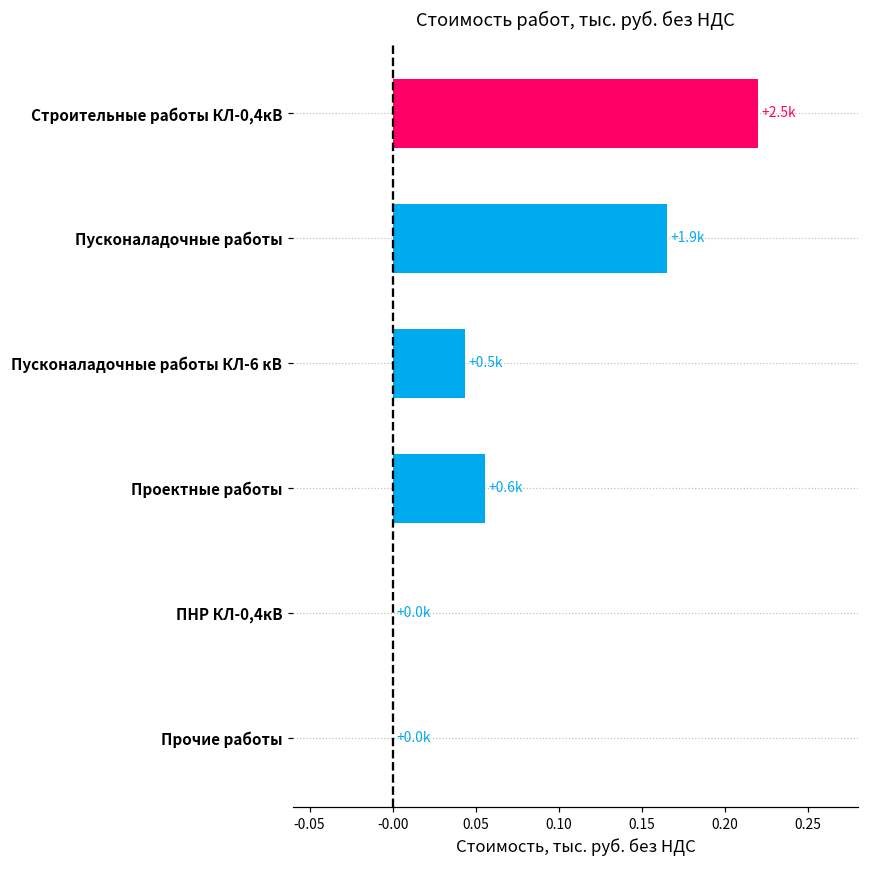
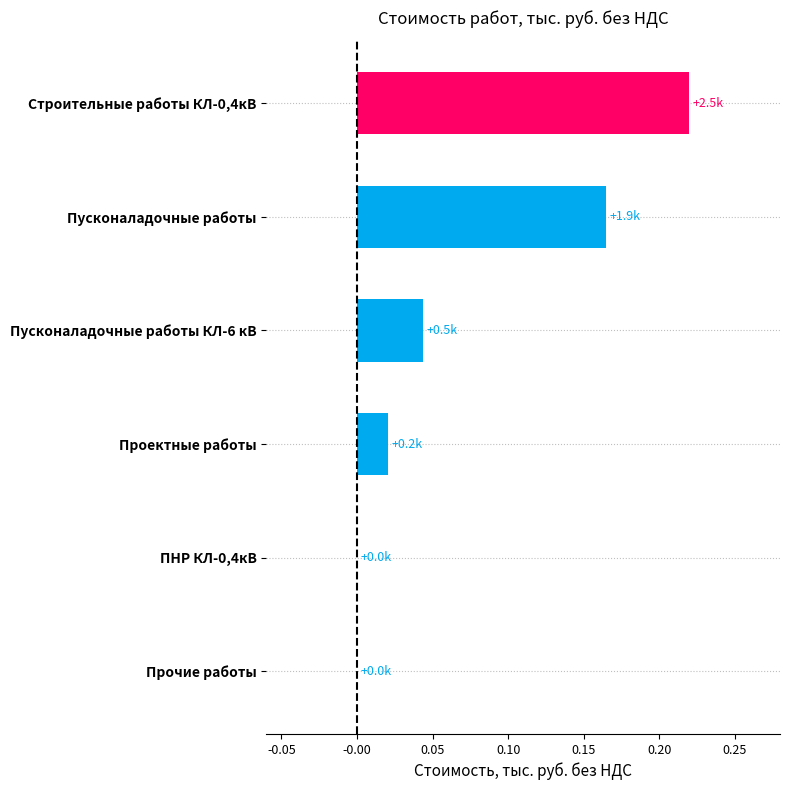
Проектные работы: +0.6k -> +0.2k
